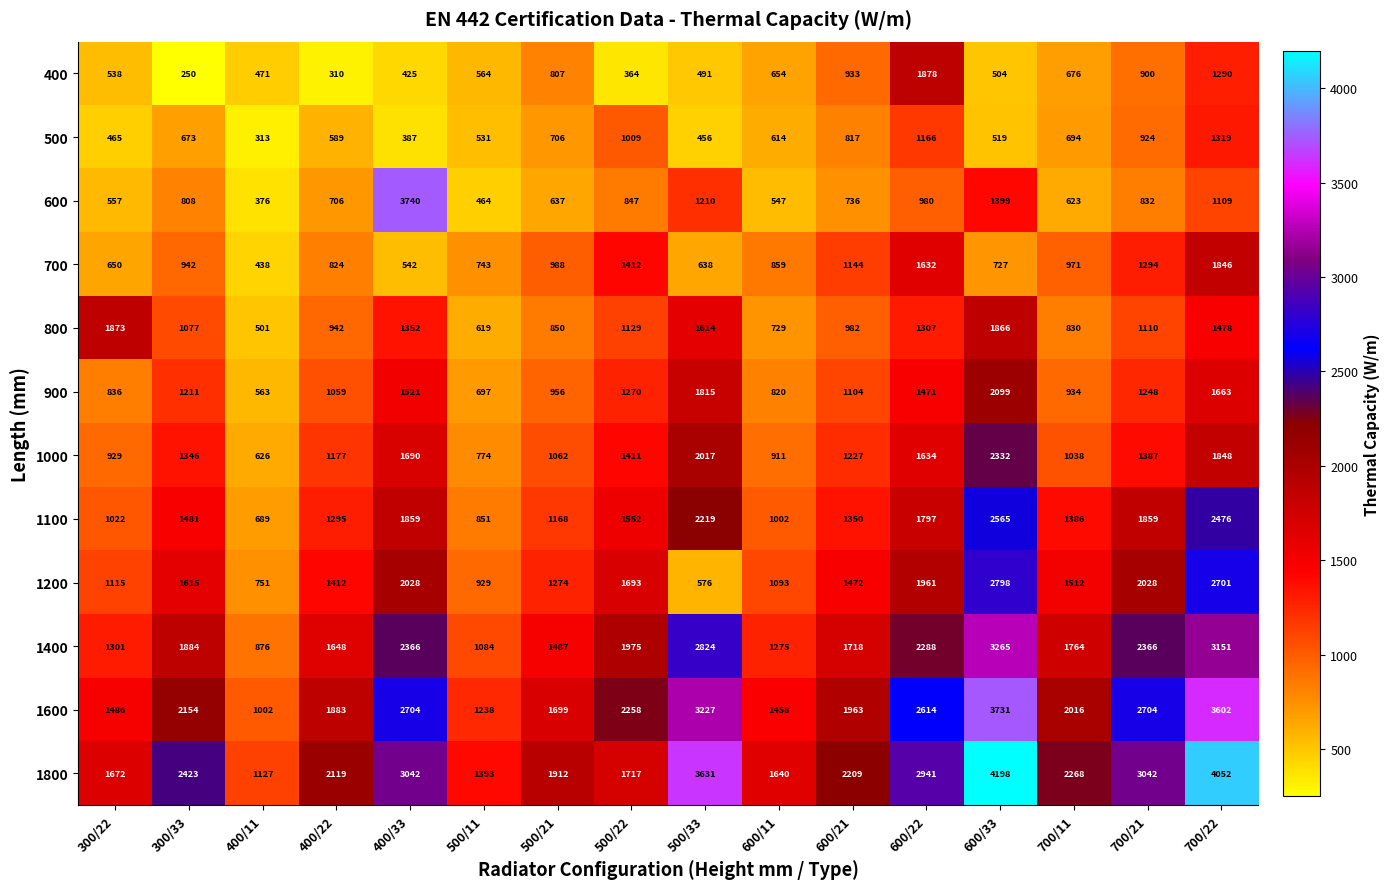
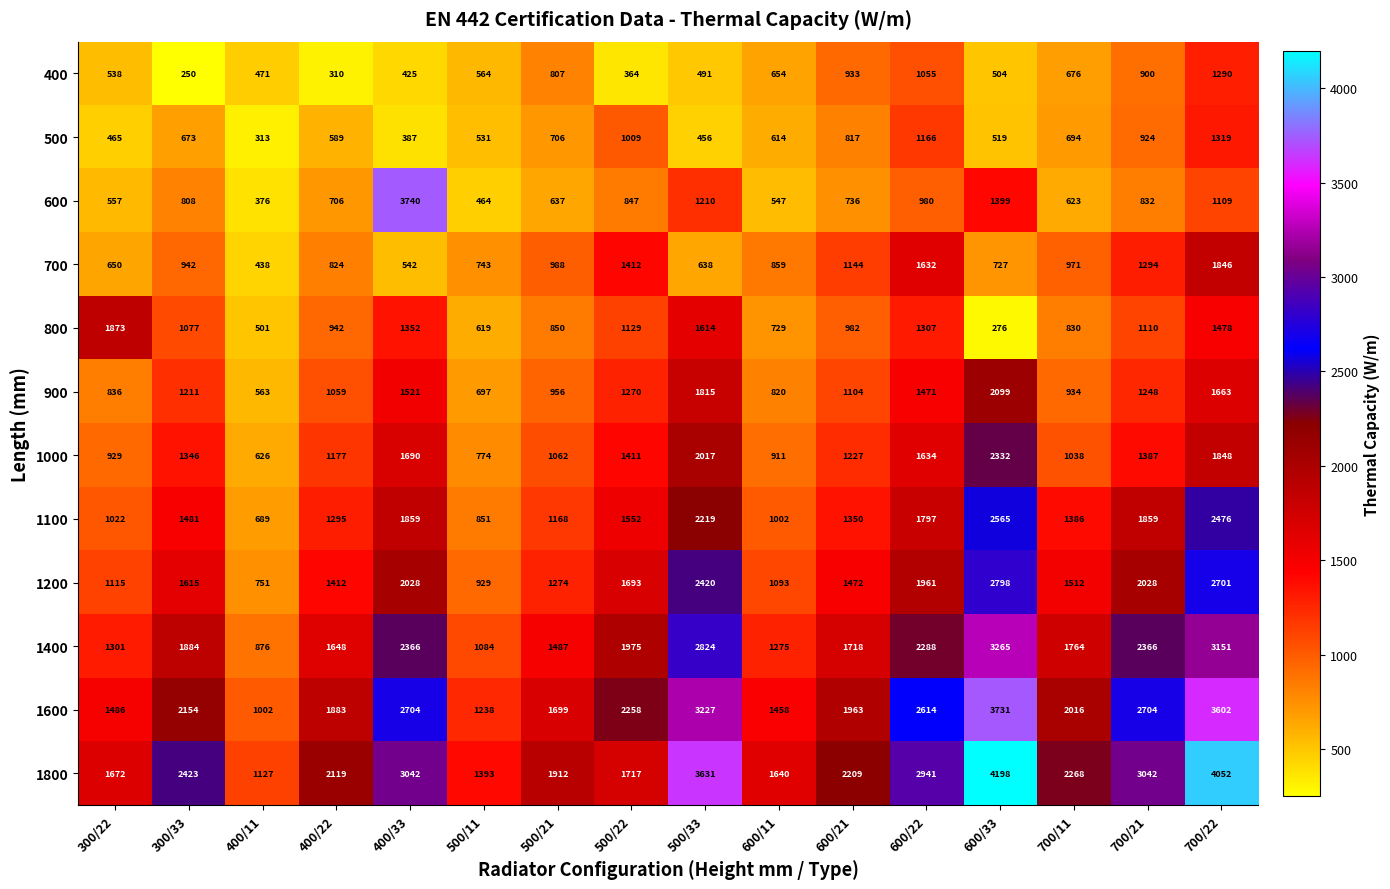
400, 600/22: 1878 -> 1055
800, 600/33: 1866 -> 276
1200, 500/33: 576 -> 2420
